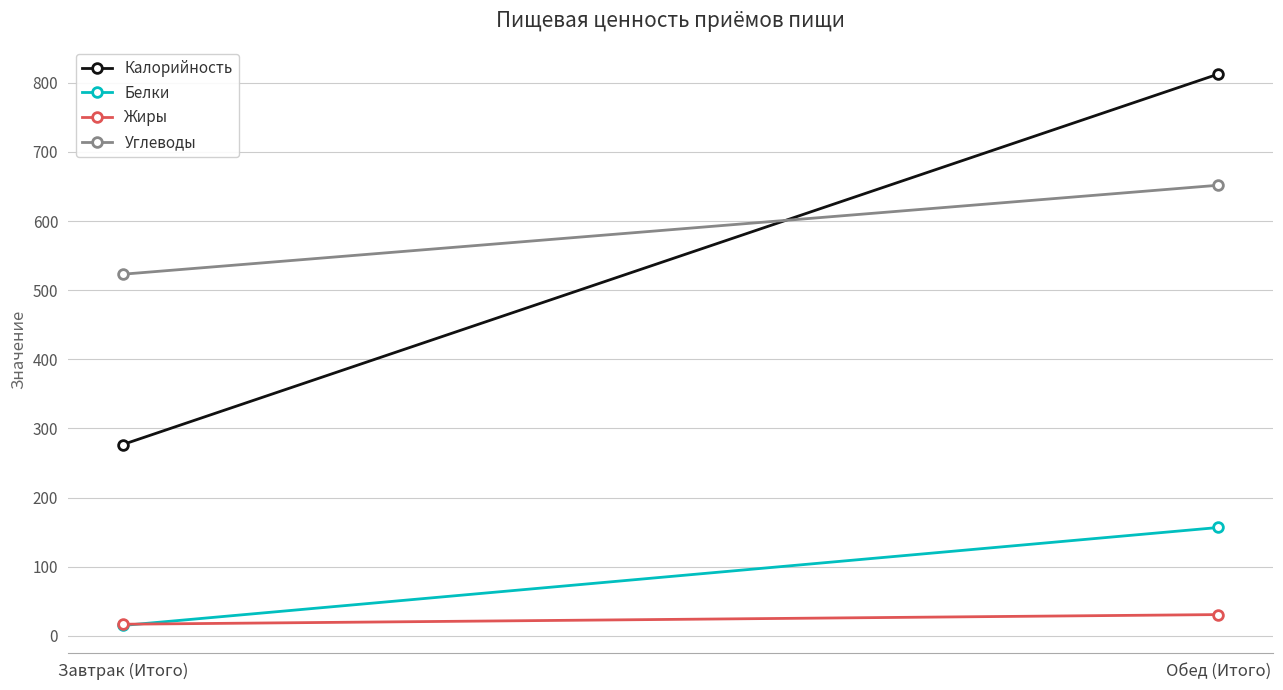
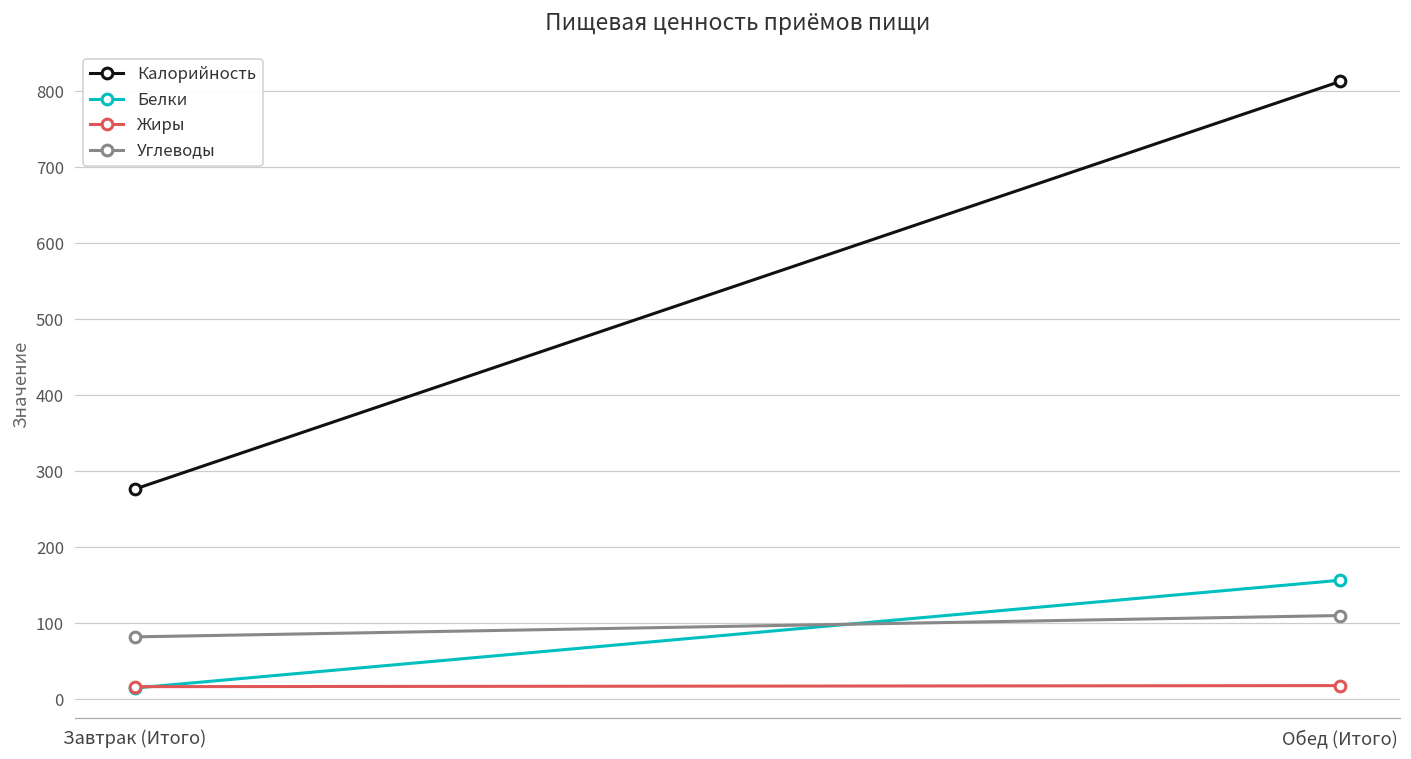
Углеводы, Завтрак (Итого): 520 -> 80
Жиры, Обед (Итого): 30 -> 20
Углеводы, Обед (Итого): 650 -> 110
